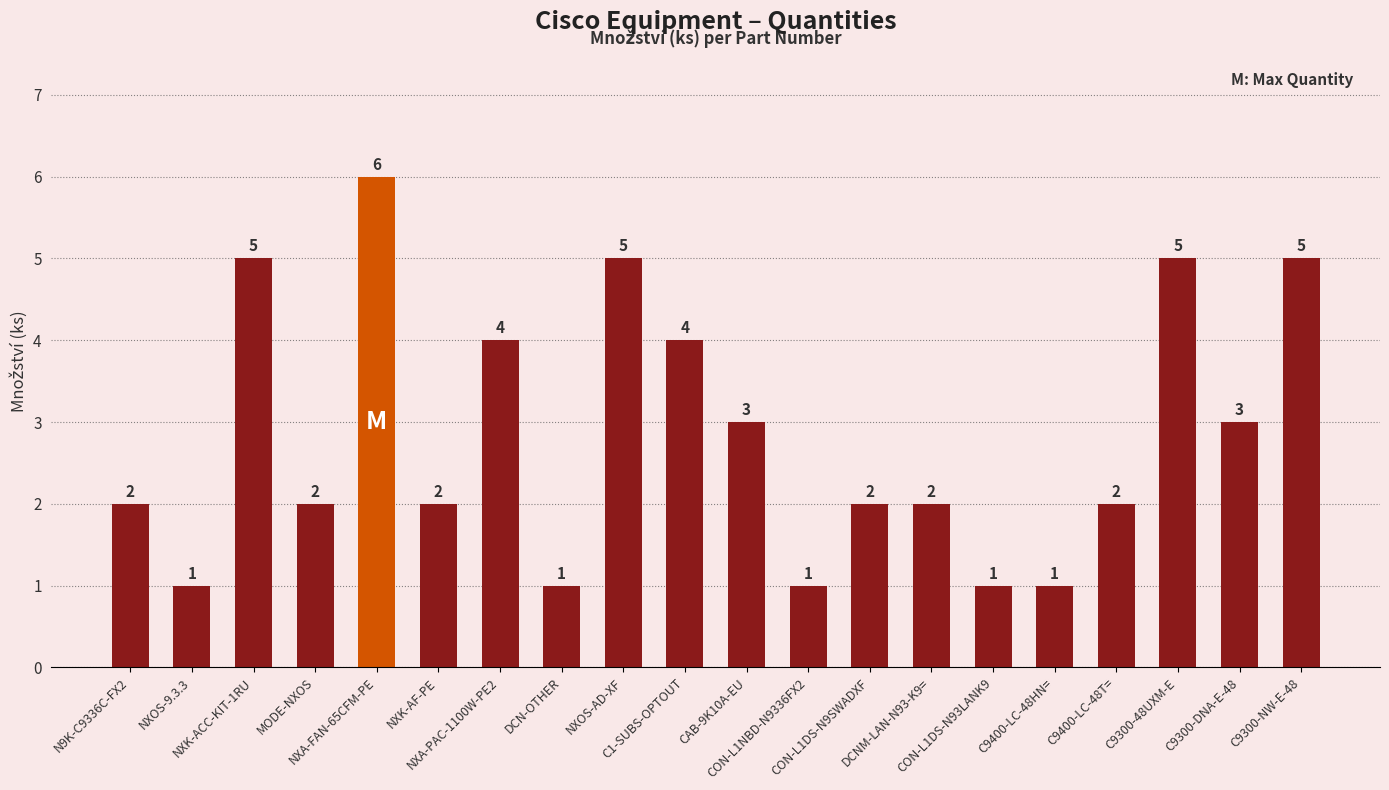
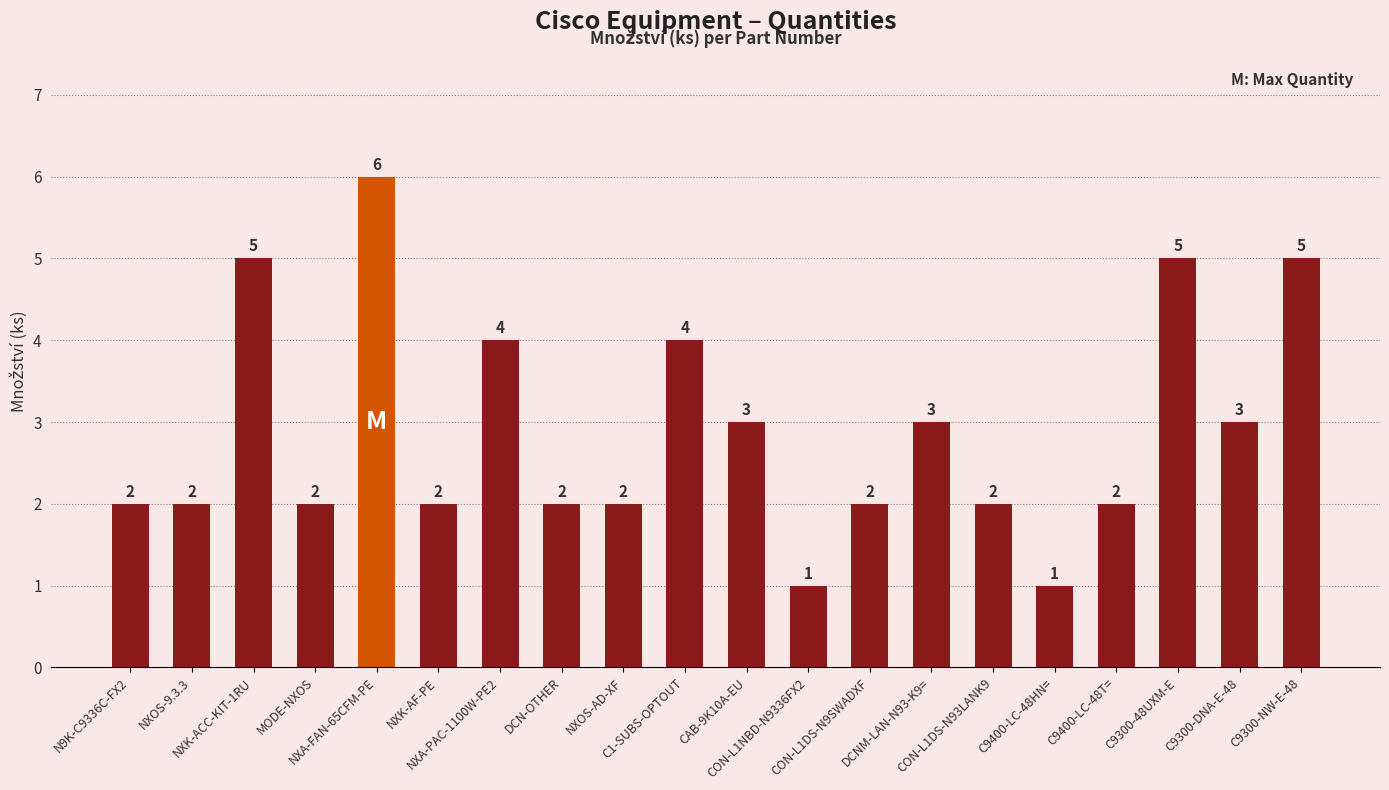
NXOS-9.3.3: 1 -> 2
DCN-OTHER: 1 -> 2
NXOS-AD-XF: 5 -> 2
DCNM-LAN-N93-K9=: 2 -> 3
CON-L1DS-N93LANK9: 1 -> 2
